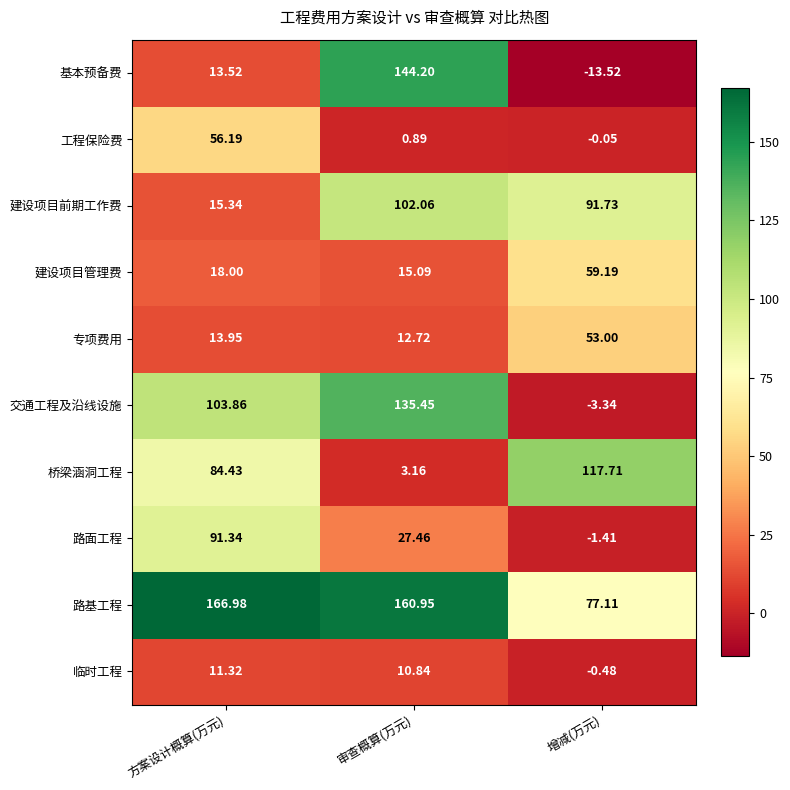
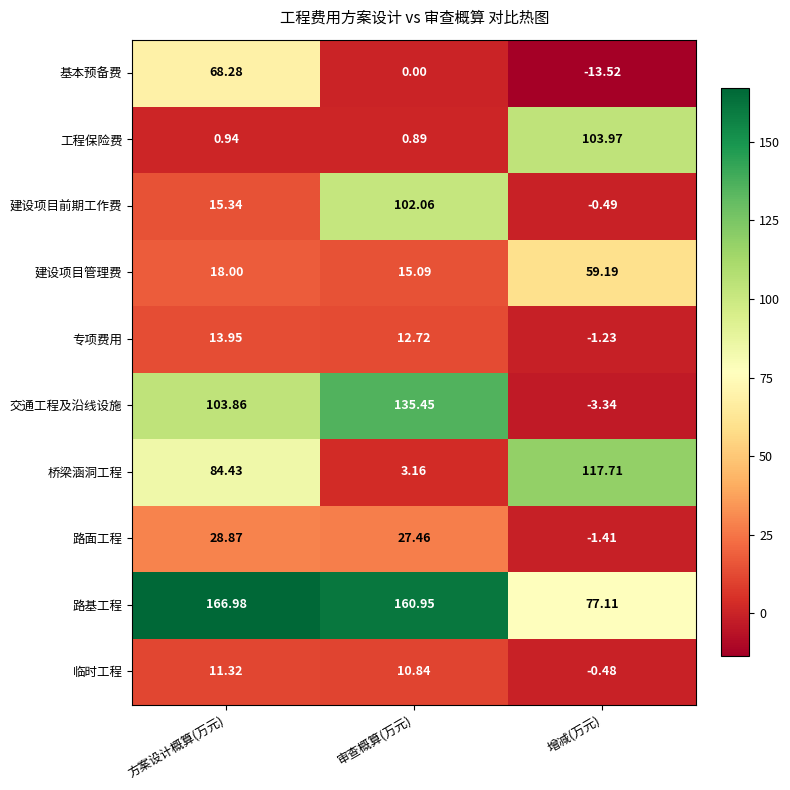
基本预备费, 方案设计概算(万元): 13.52 -> 68.28
基本预备费, 审查概算(万元): 144.20 -> 0.00
工程保险费, 方案设计概算(万元): 56.19 -> 0.94
工程保险费, 增减(万元): -0.05 -> 103.97
建设项目前期工作费, 增减(万元): 91.73 -> -0.49
专项费用, 增减(万元): 53.00 -> -1.23
路面工程, 方案设计概算(万元): 91.34 -> 28.87
